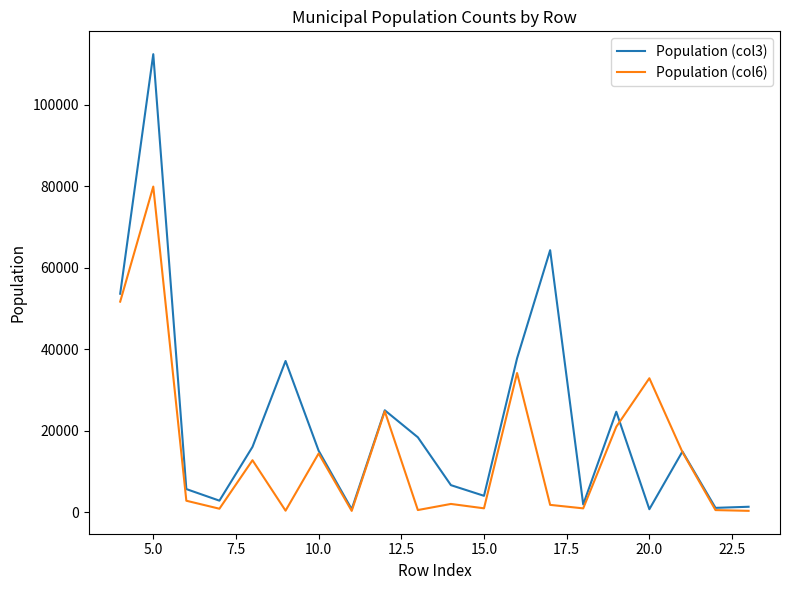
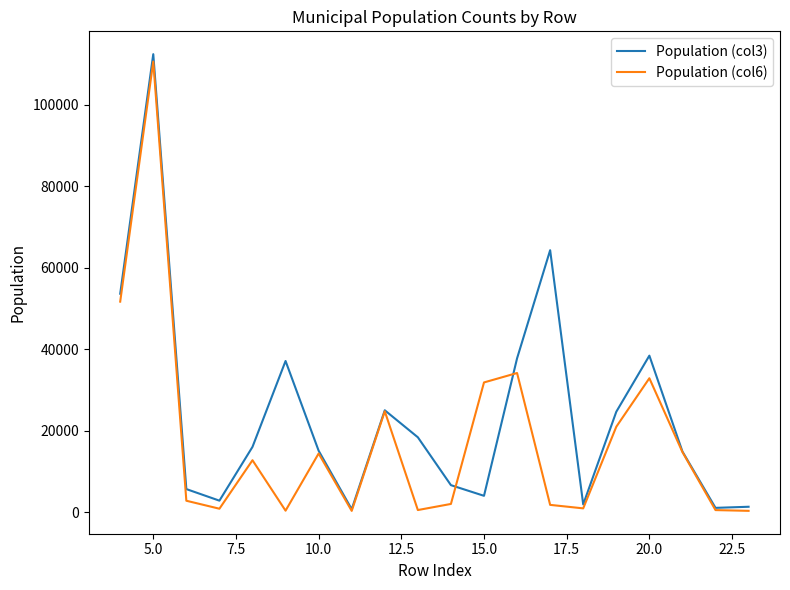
Population (col6), 5.0: 80000 -> 111000
Population (col6), 15.0: 1000 -> 32000
Population (col3), 20.0: 1000 -> 38000
